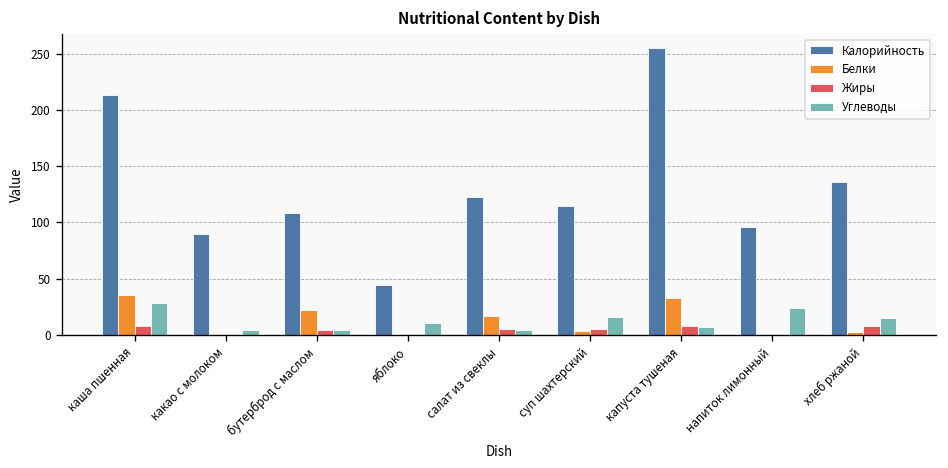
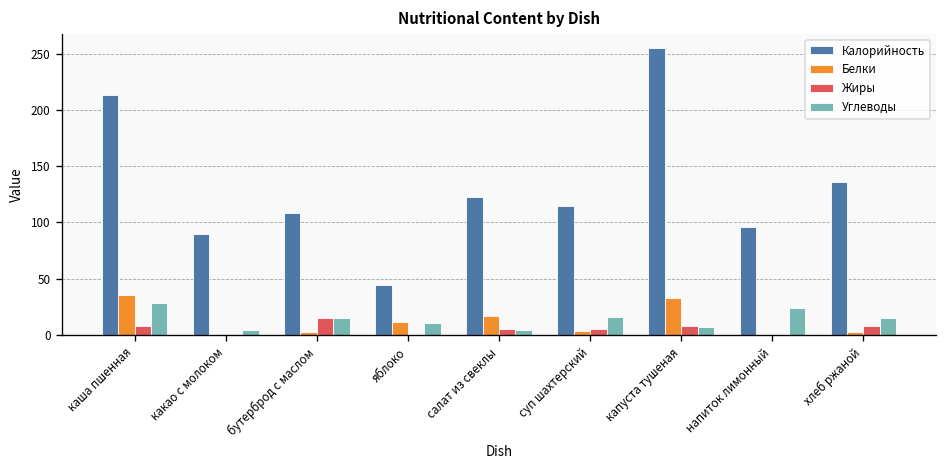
Белки, бутерброд с маслом: 20 -> 0
Жиры, бутерброд с маслом: 0 -> 20
Углеводы, бутерброд с маслом: 0 -> 20
Белки, яблоко: 0 -> 10
